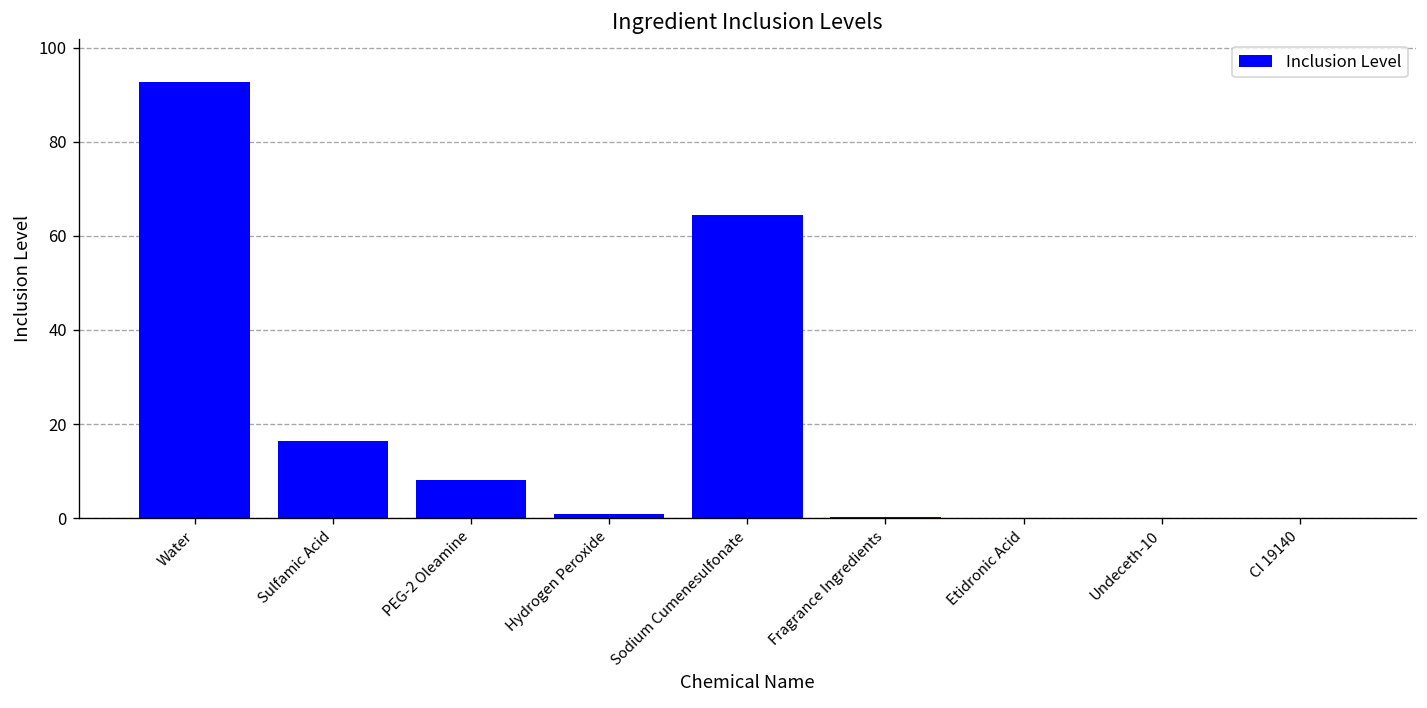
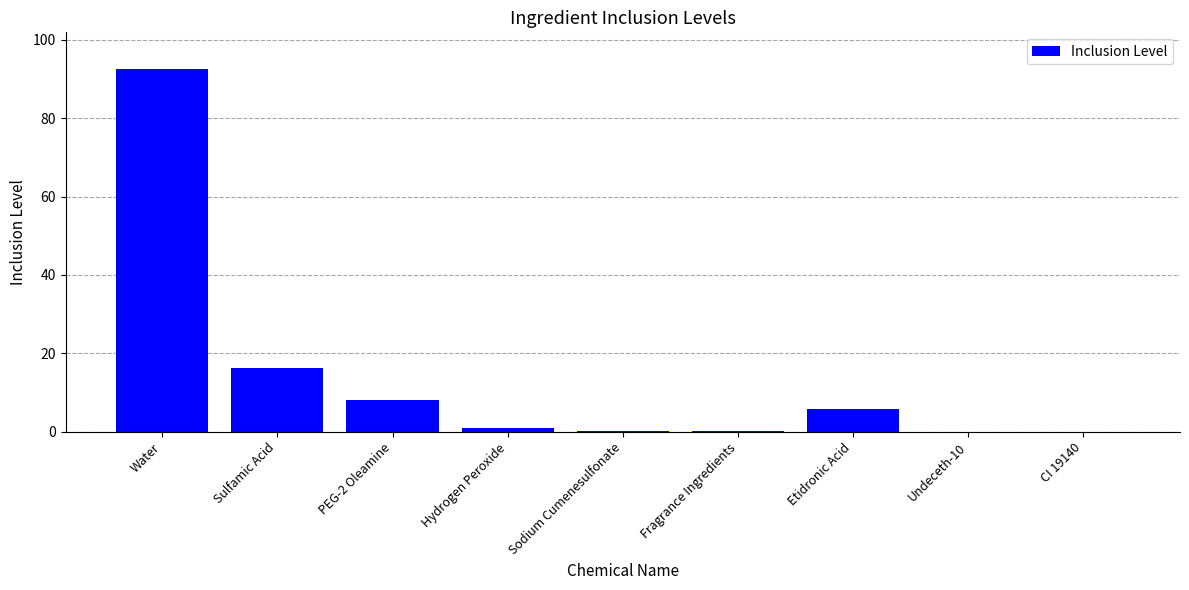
Sodium Cumenesulfonate: 64 -> 0
Etidronic Acid: 0 -> 6
